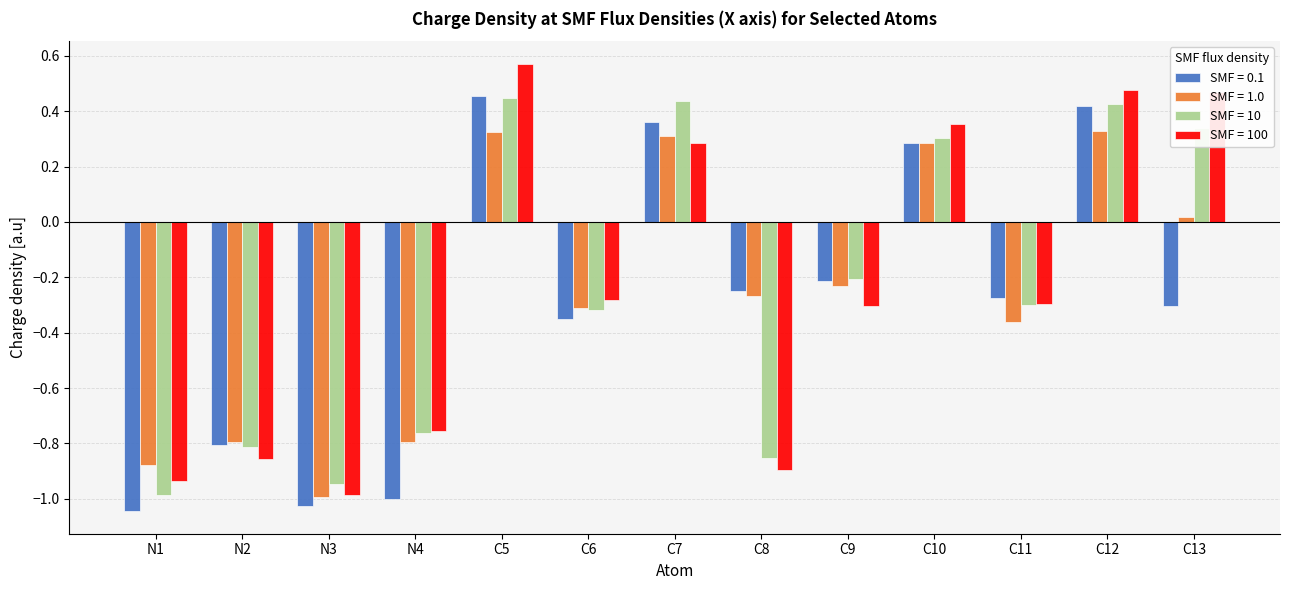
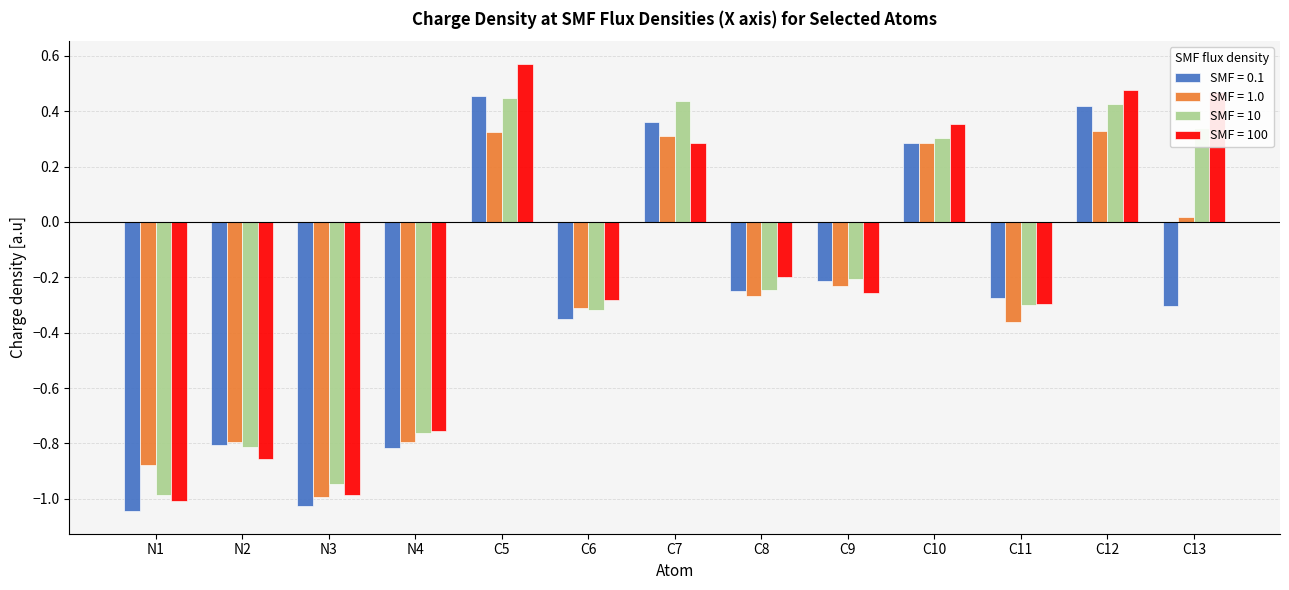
SMF = 100, N1: -0.94 -> -1.01
SMF = 0.1, N4: -1.00 -> -0.82
SMF = 10, C8: -0.85 -> -0.24
SMF = 100, C8: -0.90 -> -0.20
SMF = 100, C9: -0.30 -> -0.26
